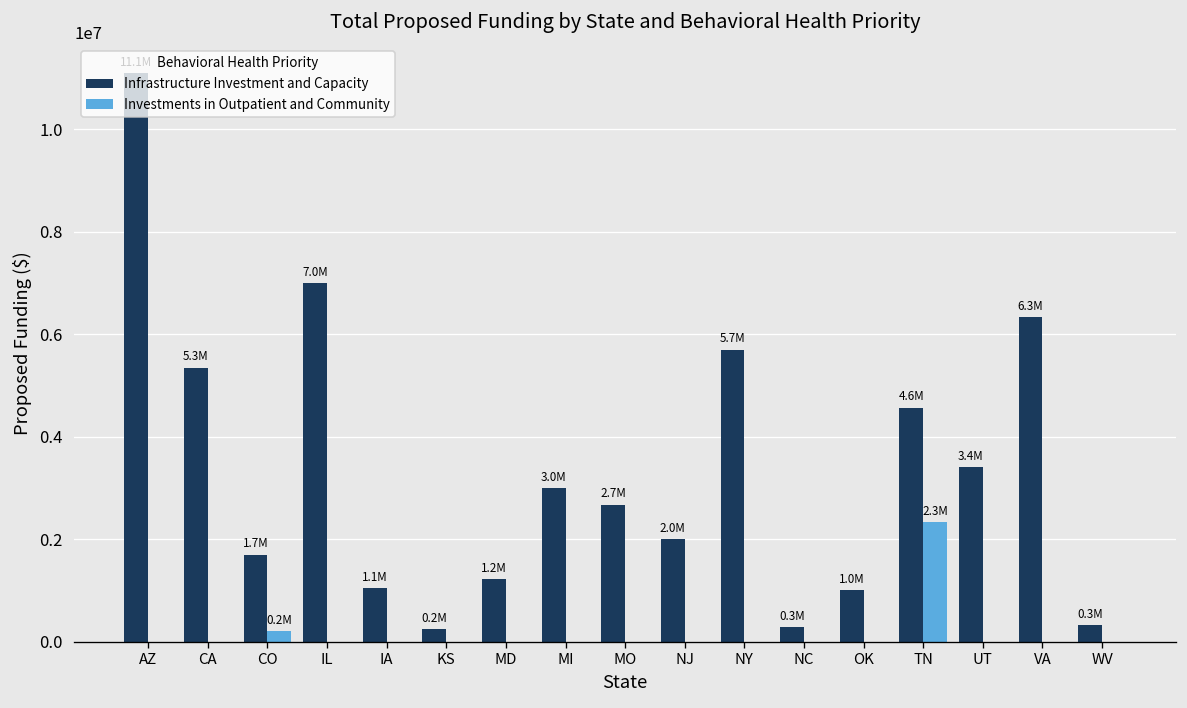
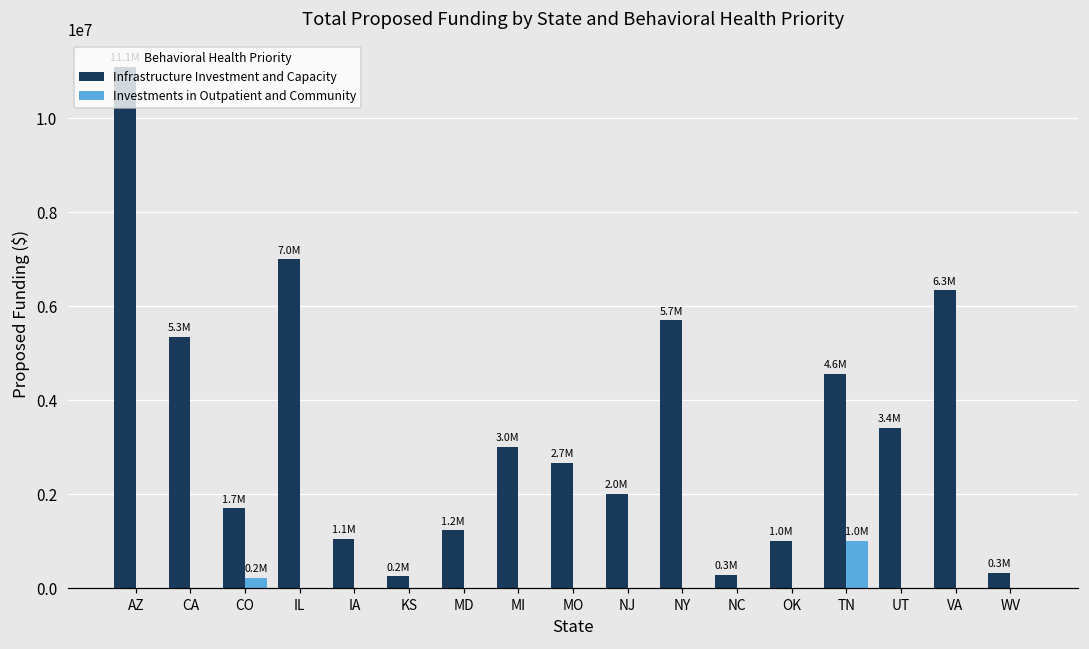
Investments in Outpatient and Community, TN: 2.3M -> 1.0M
